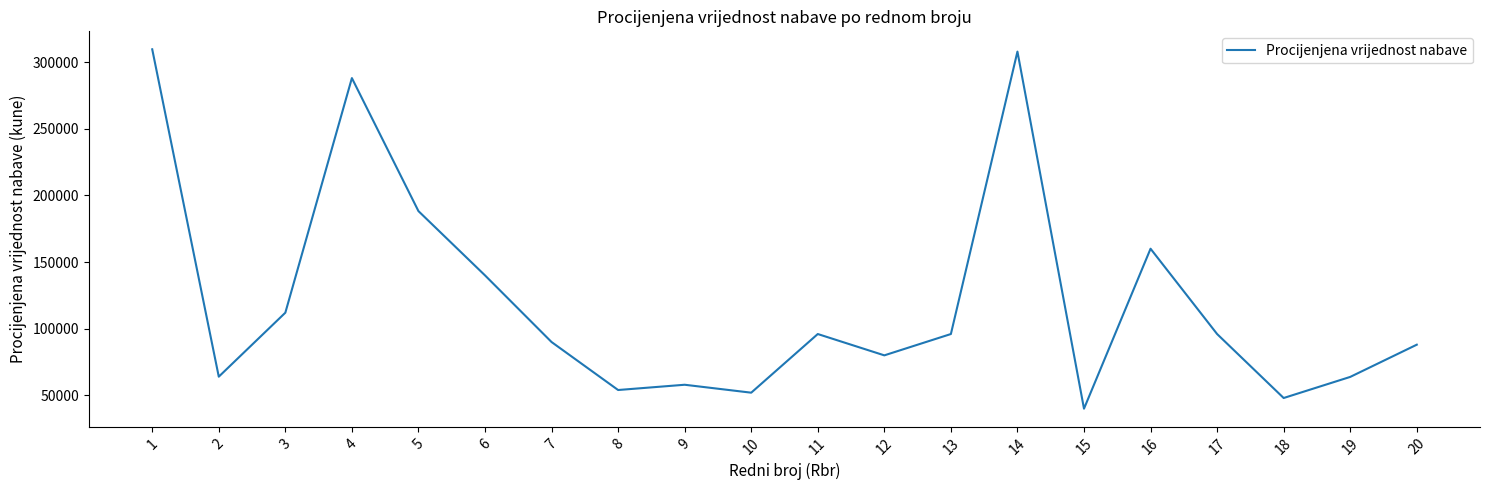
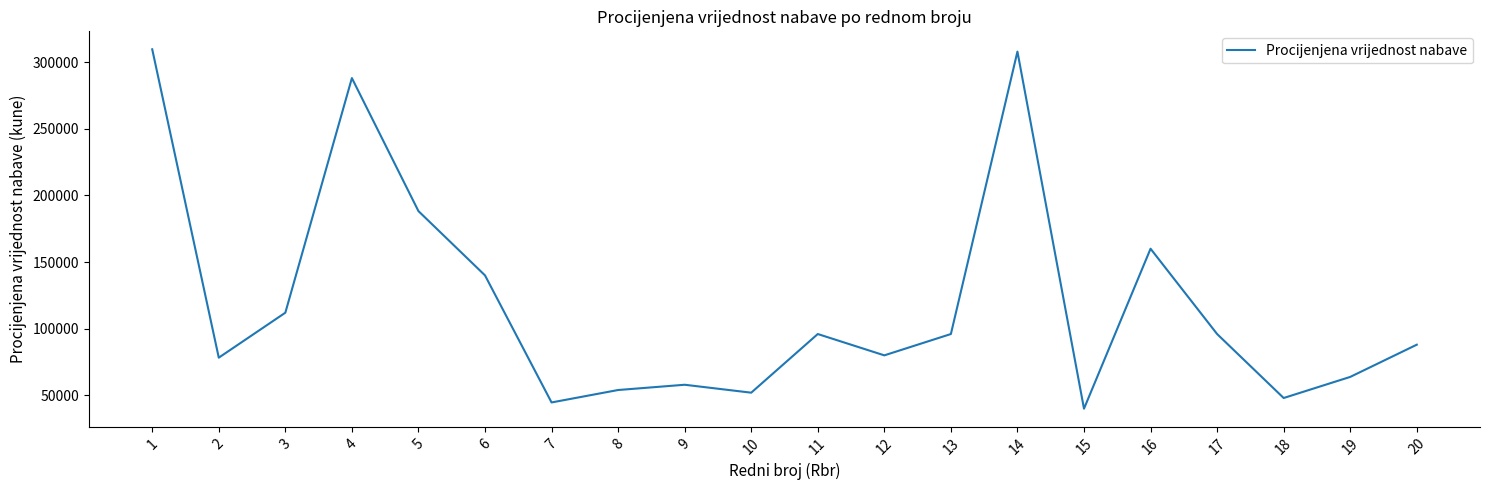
2: 64000 -> 78000
7: 90000 -> 45000
